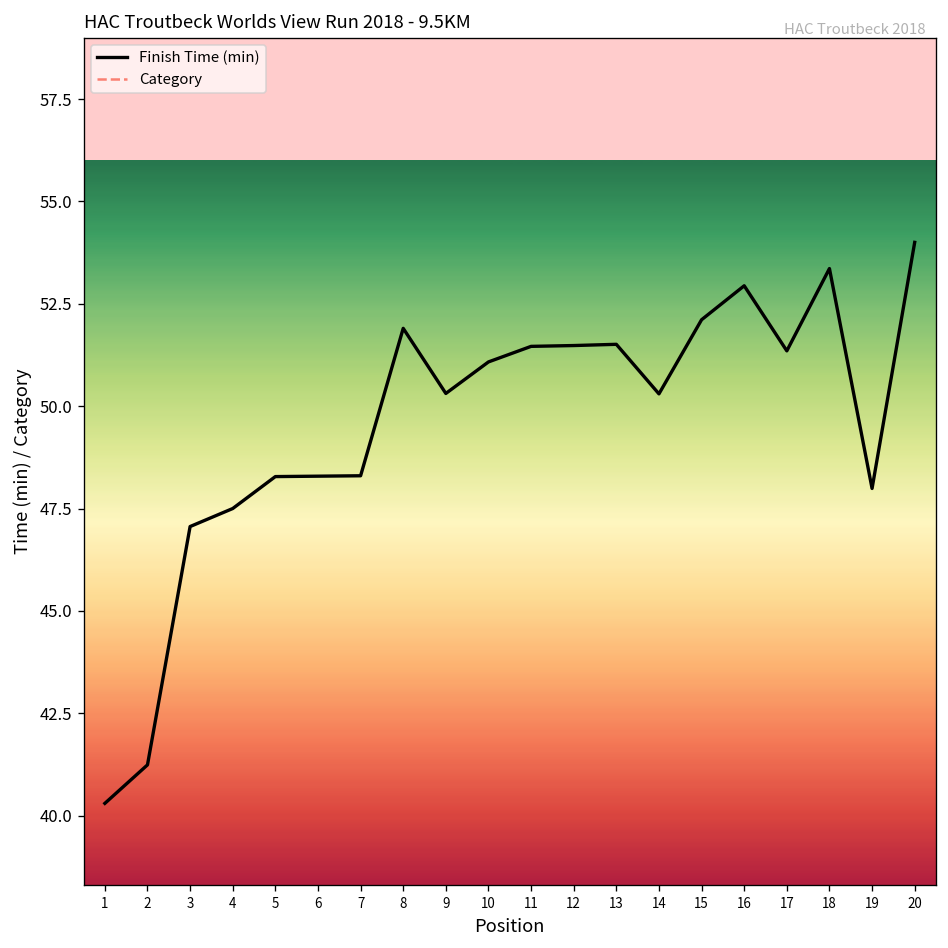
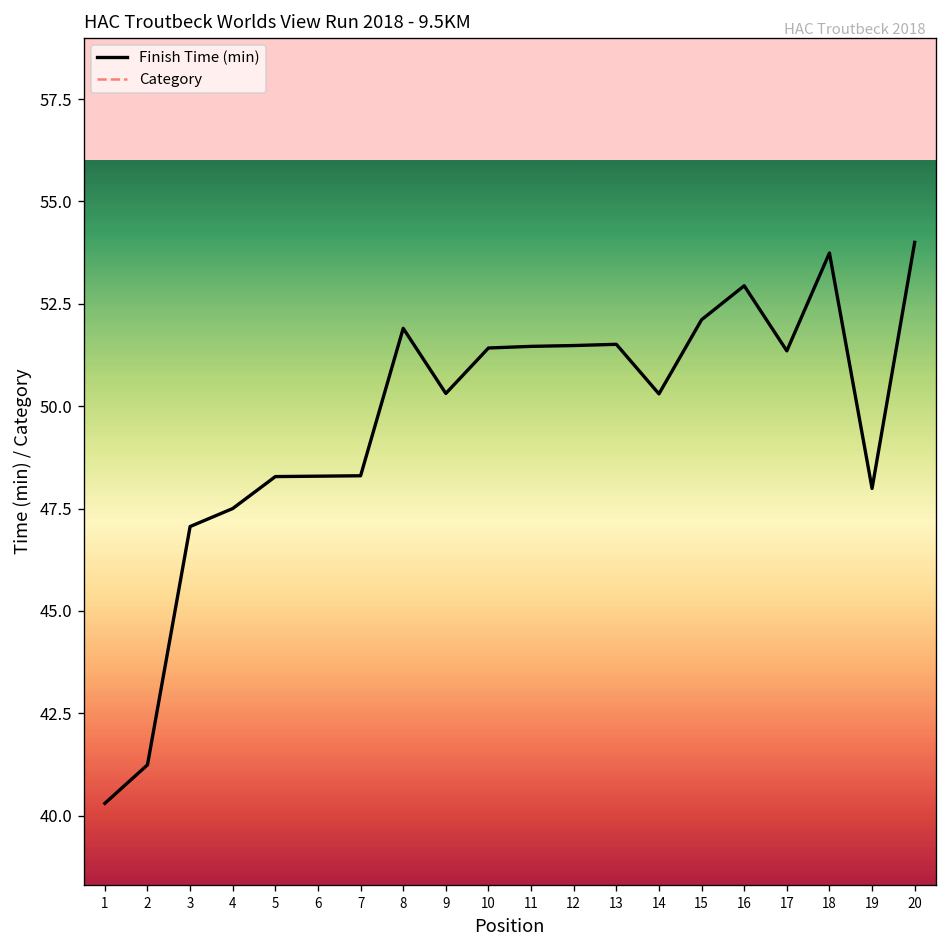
Finish Time (min), 10: 51.1 -> 51.4
Finish Time (min), 18: 53.4 -> 53.7
